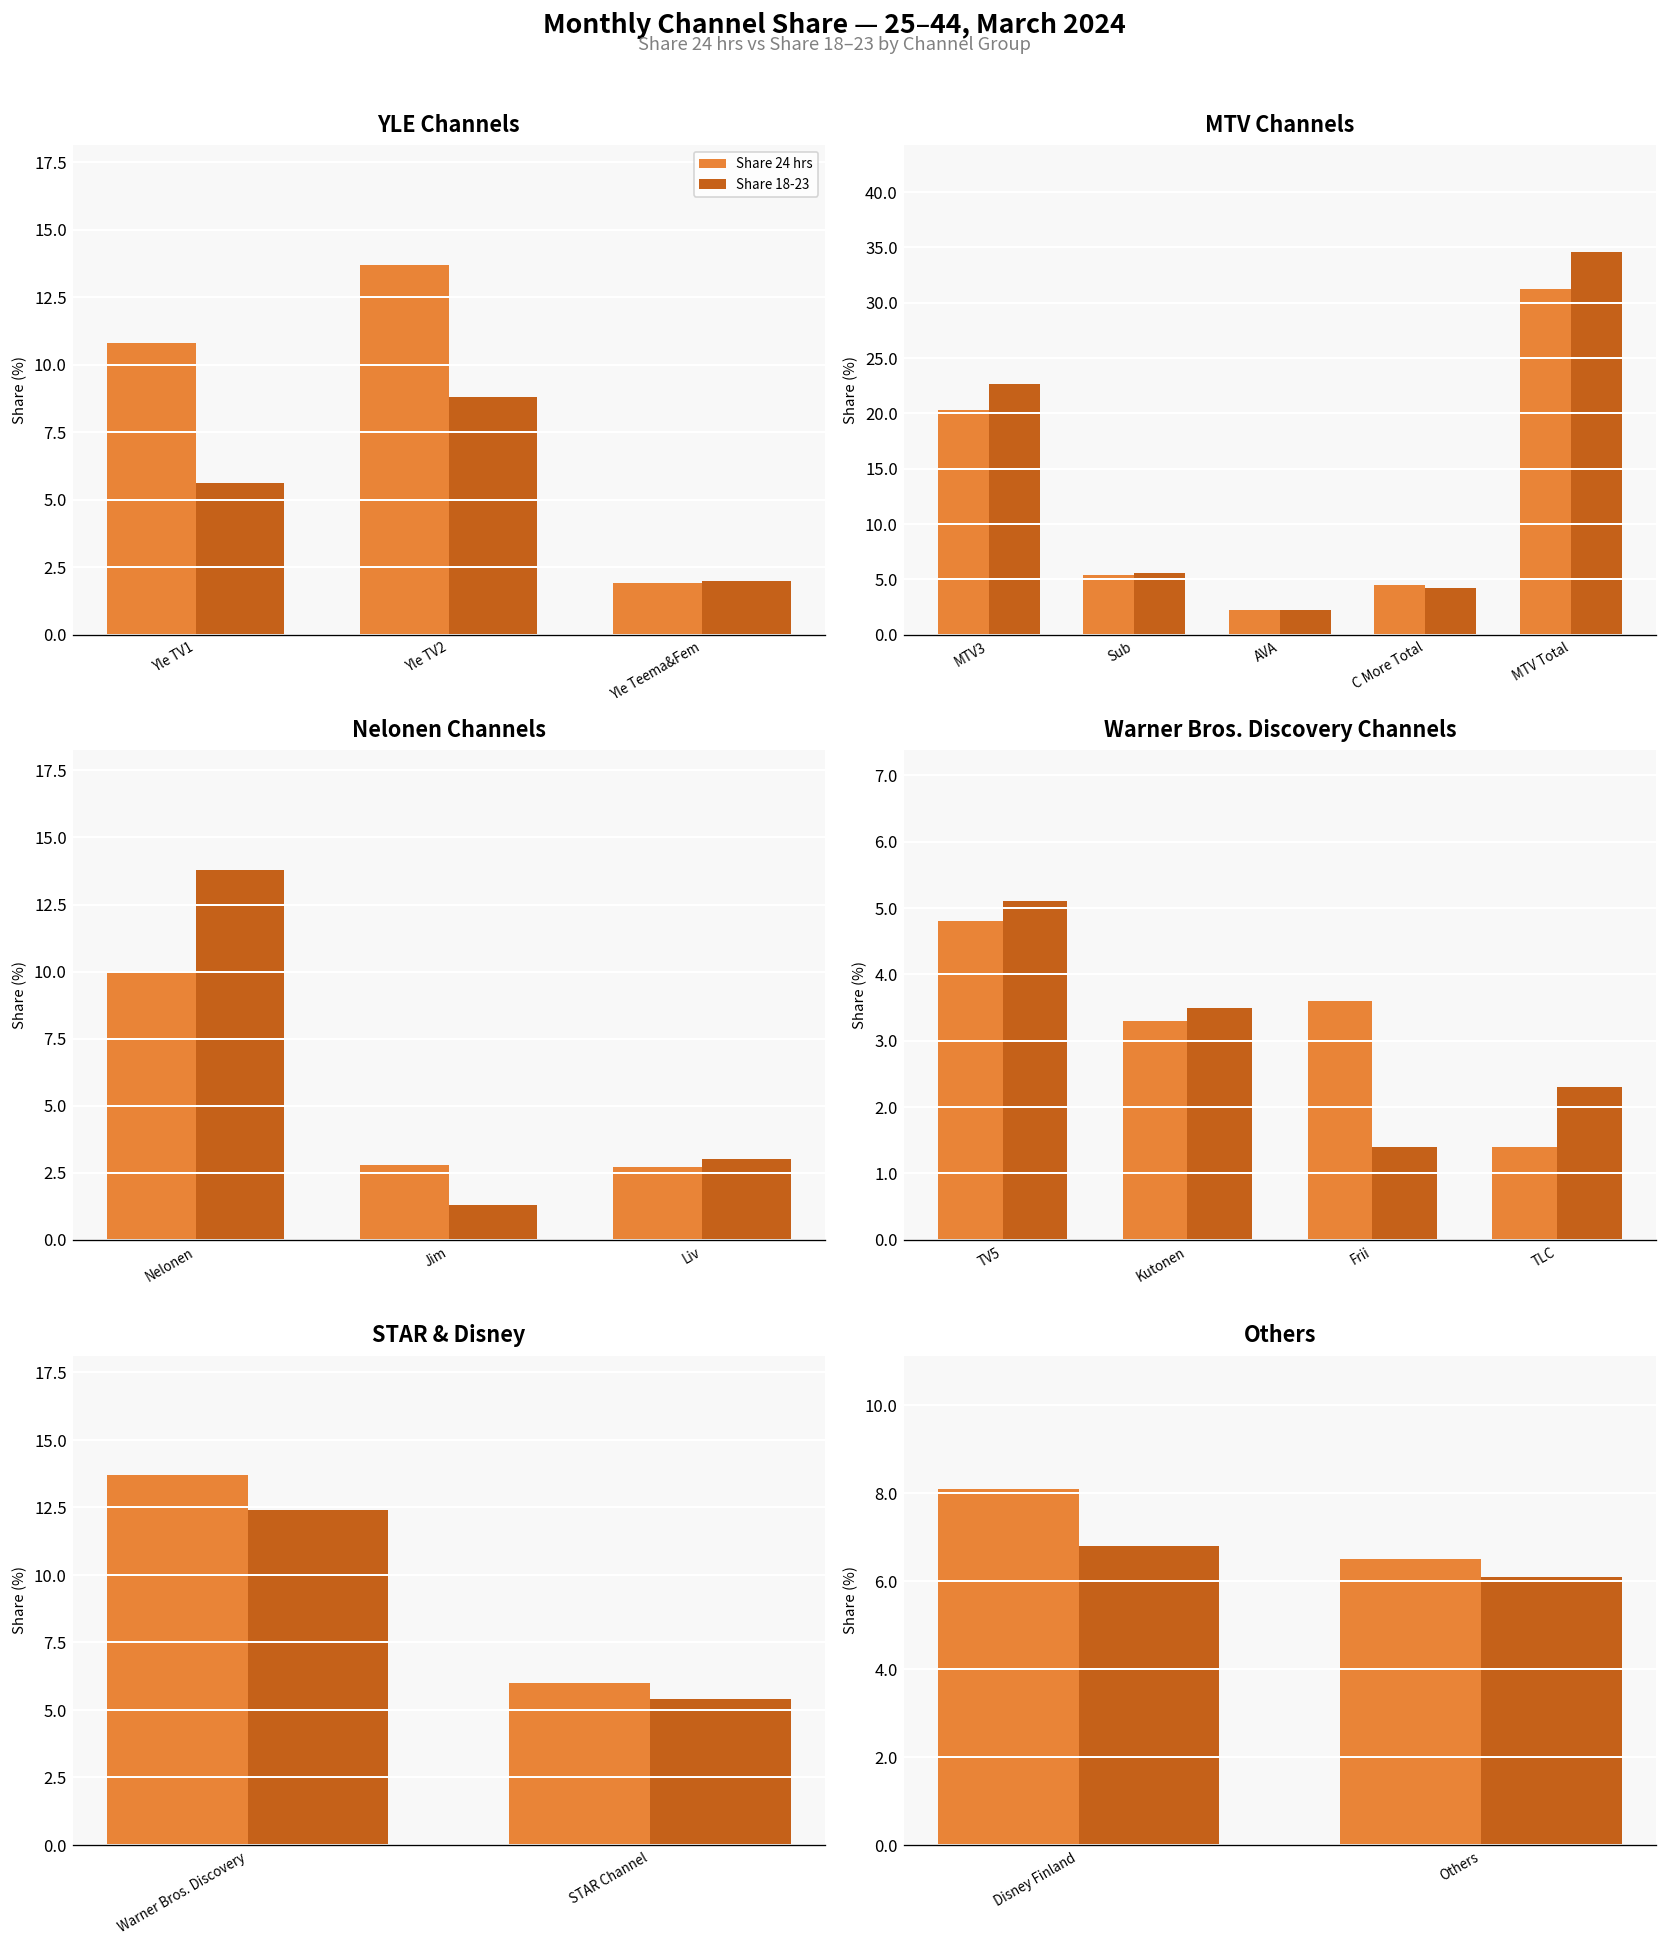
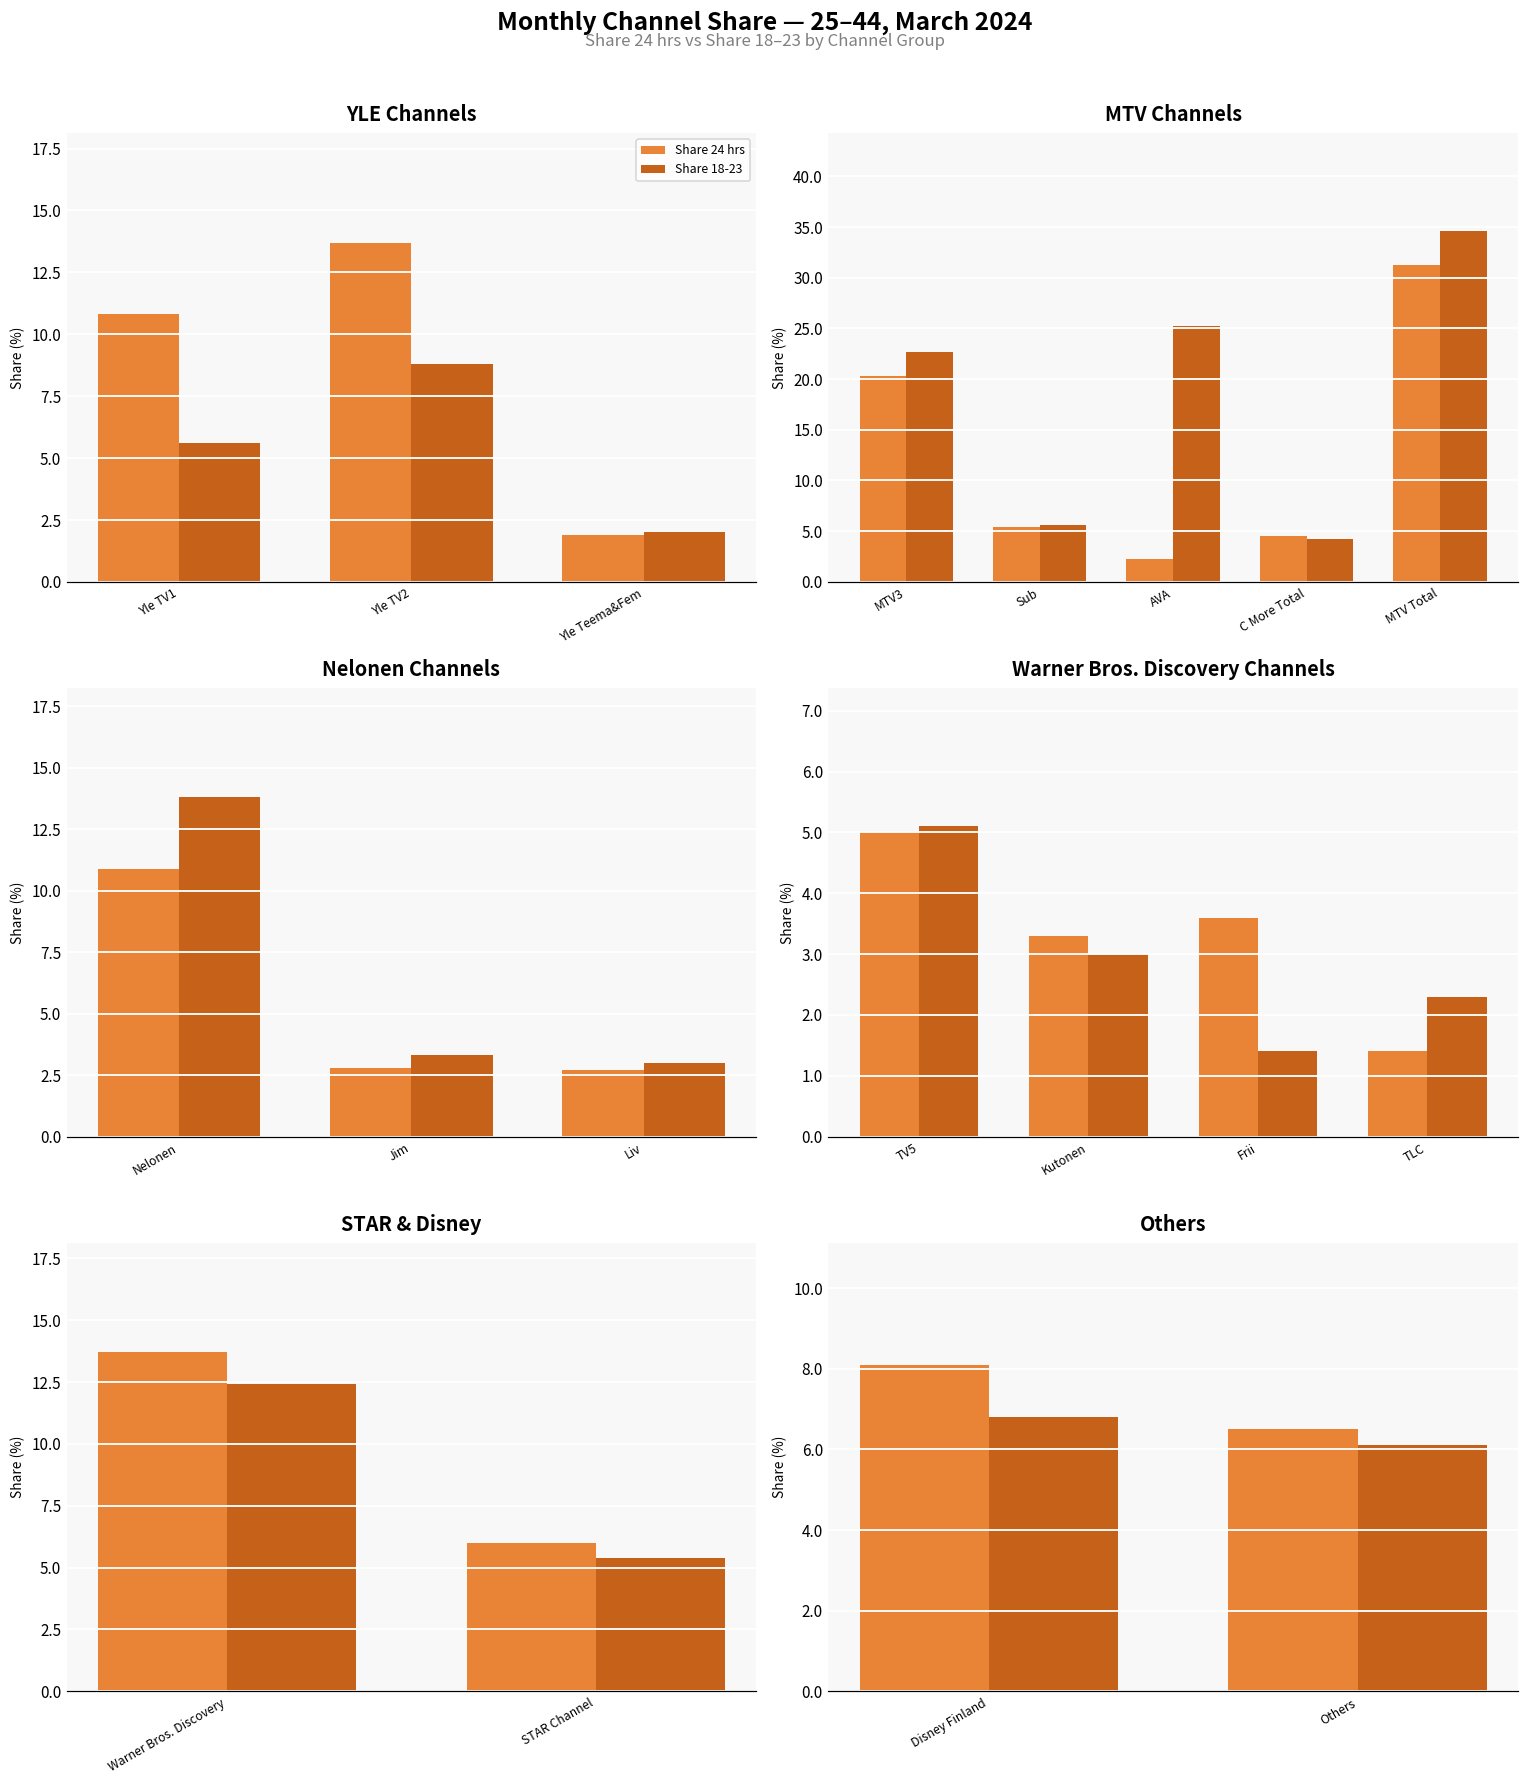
MTV Channels, Share 18-23, AVA: 2 -> 25
Nelonen Channels, Share 24 hrs, Nelonen: 10.0 -> 10.9
Nelonen Channels, Share 18-23, Jim: 1.3 -> 3.3
Warner Bros. Discovery Channels, Share 24 hrs, TV5: 4.8 -> 5.0
Warner Bros. Discovery Channels, Share 18-23, Kutonen: 3.5 -> 3.0
